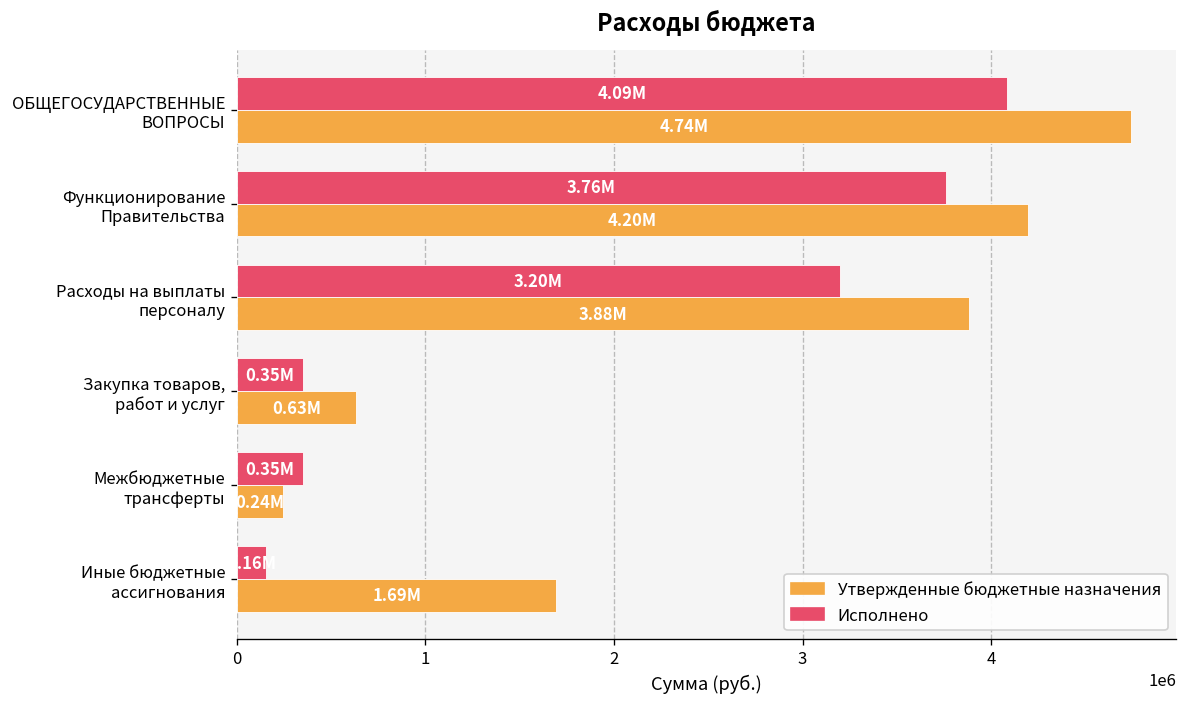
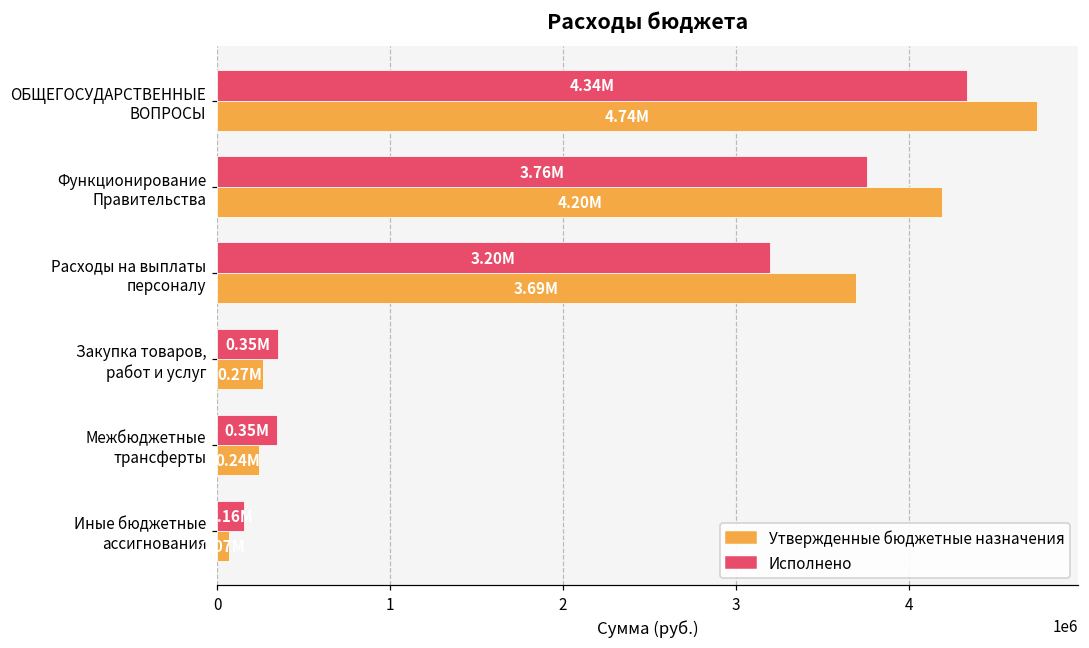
Исполнено, ОБЩЕГОСУДАРСТВЕННЫЕ ВОПРОСЫ: 4.09M -> 4.34M
Утвержденные бюджетные назначения, Расходы на выплаты персоналу: 3.88M -> 3.69M
Утвержденные бюджетные назначения, Закупка товаров, работ и услуг: 0.63M -> 0.27M
Утвержденные бюджетные назначения, Иные бюджетные ассигнования: 1690000 -> 70000
